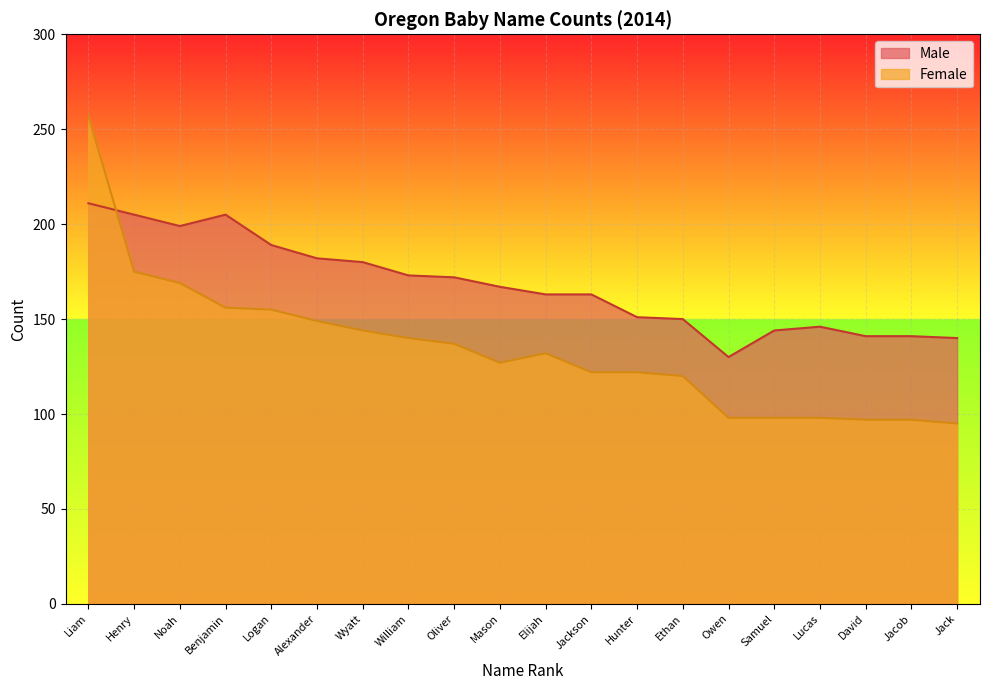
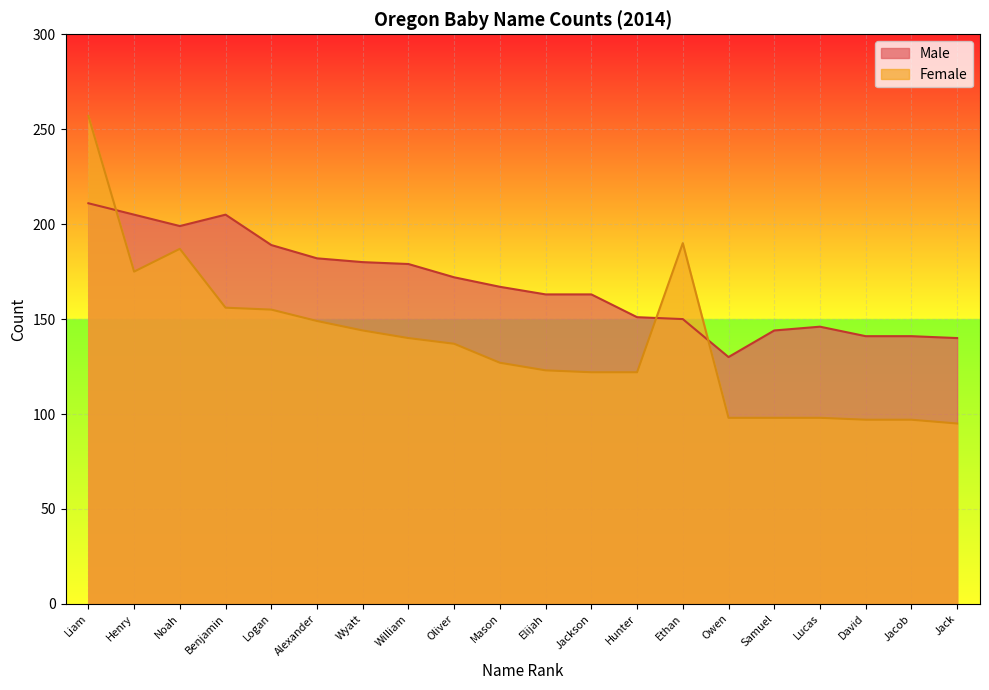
Female, Noah: 169 -> 187
Male, William: 173 -> 179
Female, Elijah: 132 -> 123
Female, Ethan: 120 -> 190
